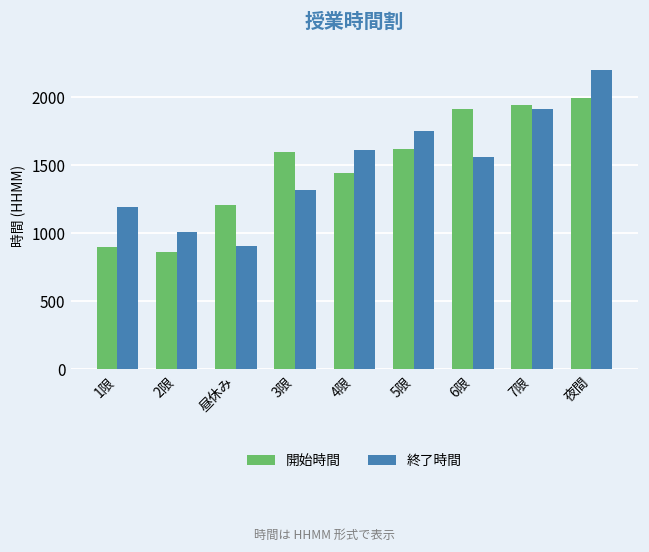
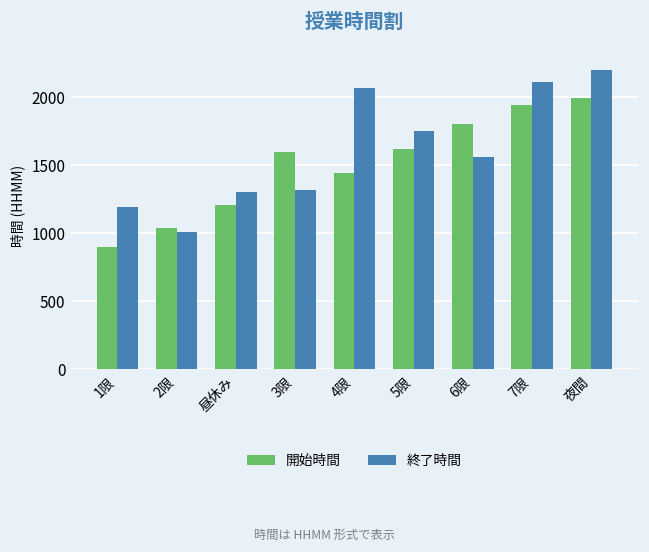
開始時間, 2限: 860 -> 1040
終了時間, 昼休み: 910 -> 1300
終了時間, 4限: 1610 -> 2070
開始時間, 6限: 1910 -> 1800
終了時間, 7限: 1910 -> 2110
